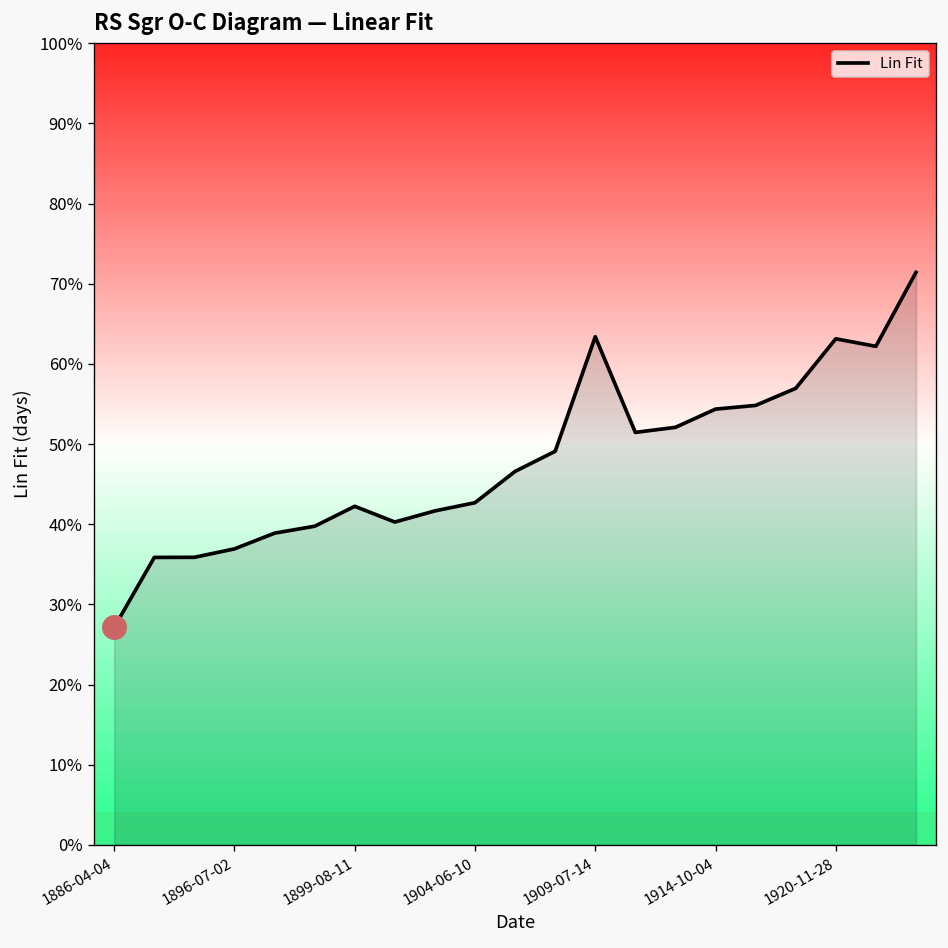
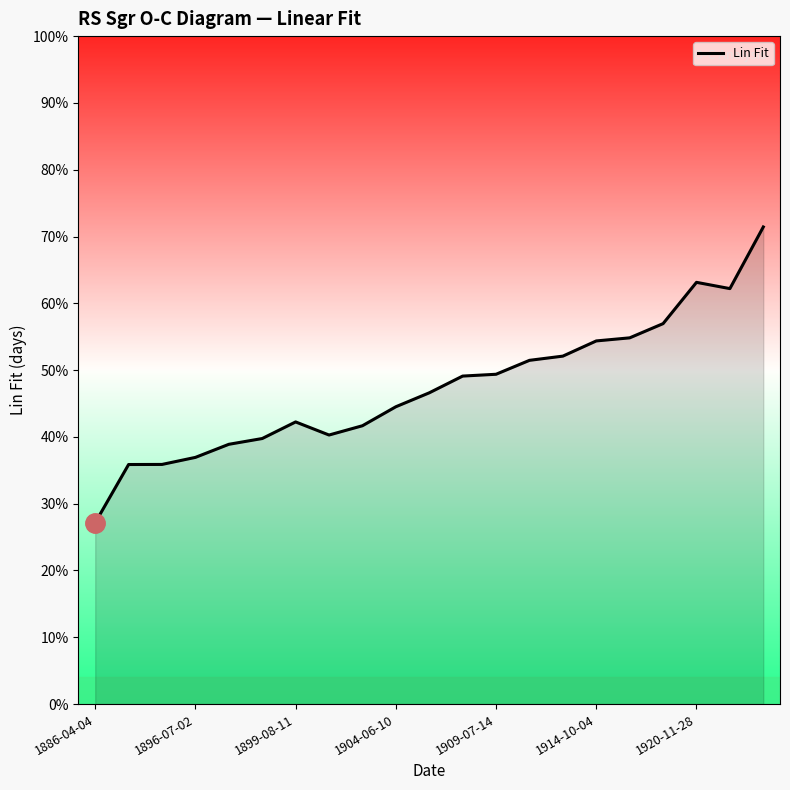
Lin Fit, 1904-06-10: 43% -> 45%
Lin Fit, 1909-07-14: 63% -> 49%
